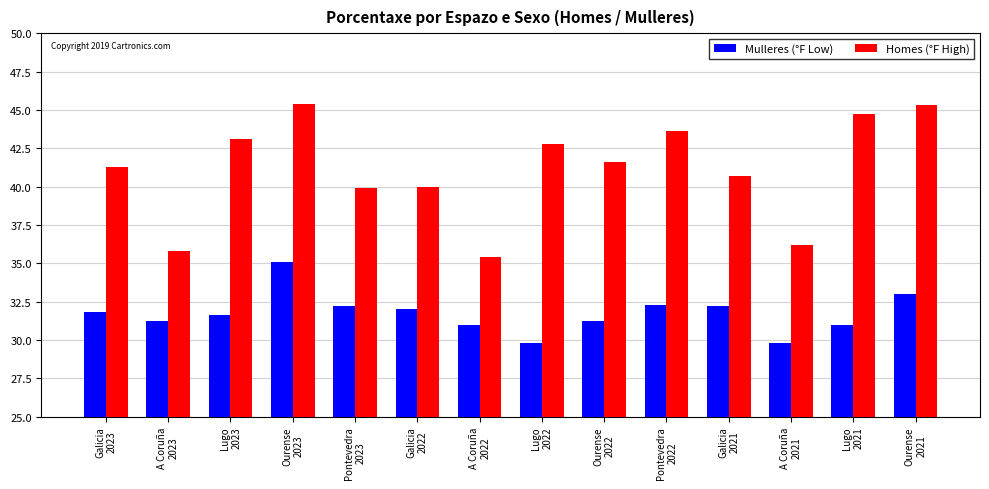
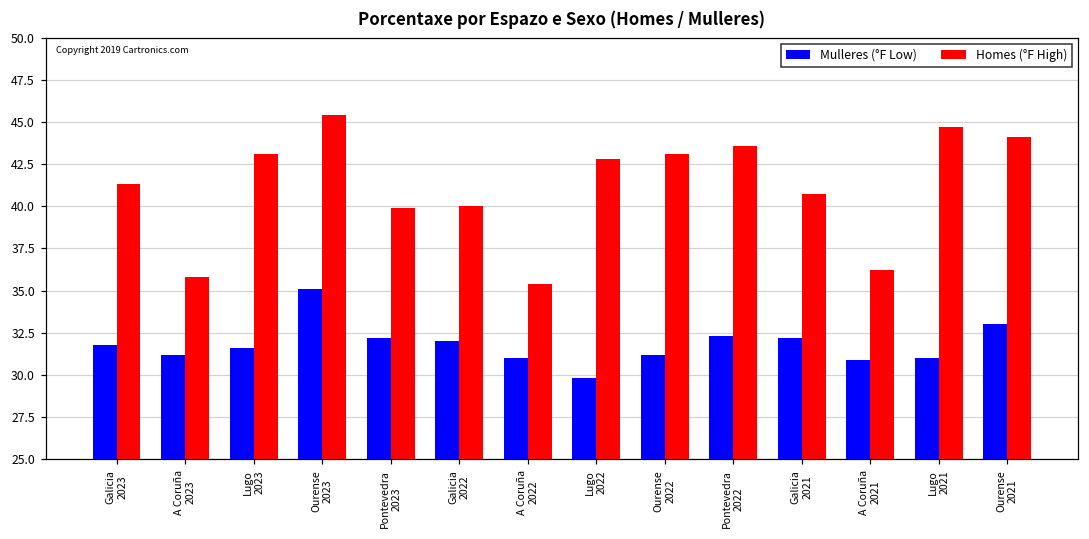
Homes (°F High), Ourense 2022: 41.6 -> 43.1
Mulleres (°F Low), A Coruña 2021: 29.8 -> 30.9
Homes (°F High), Ourense 2021: 45.3 -> 44.1
